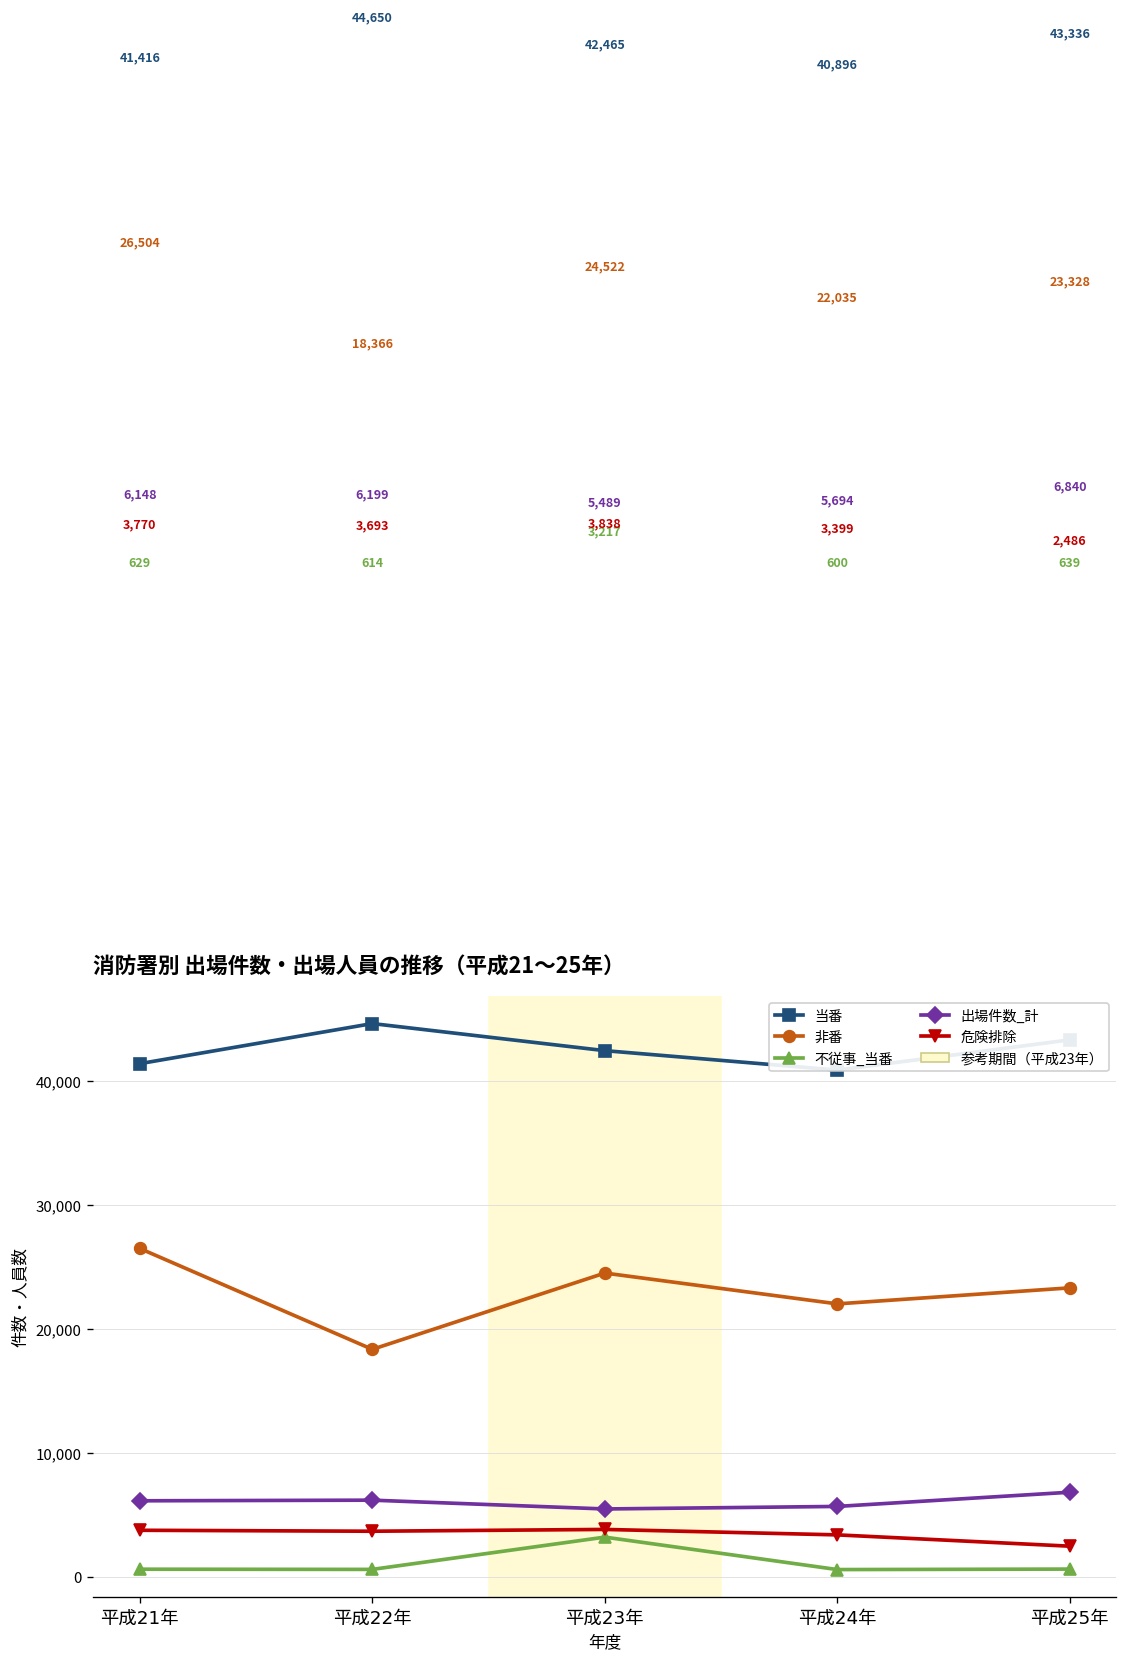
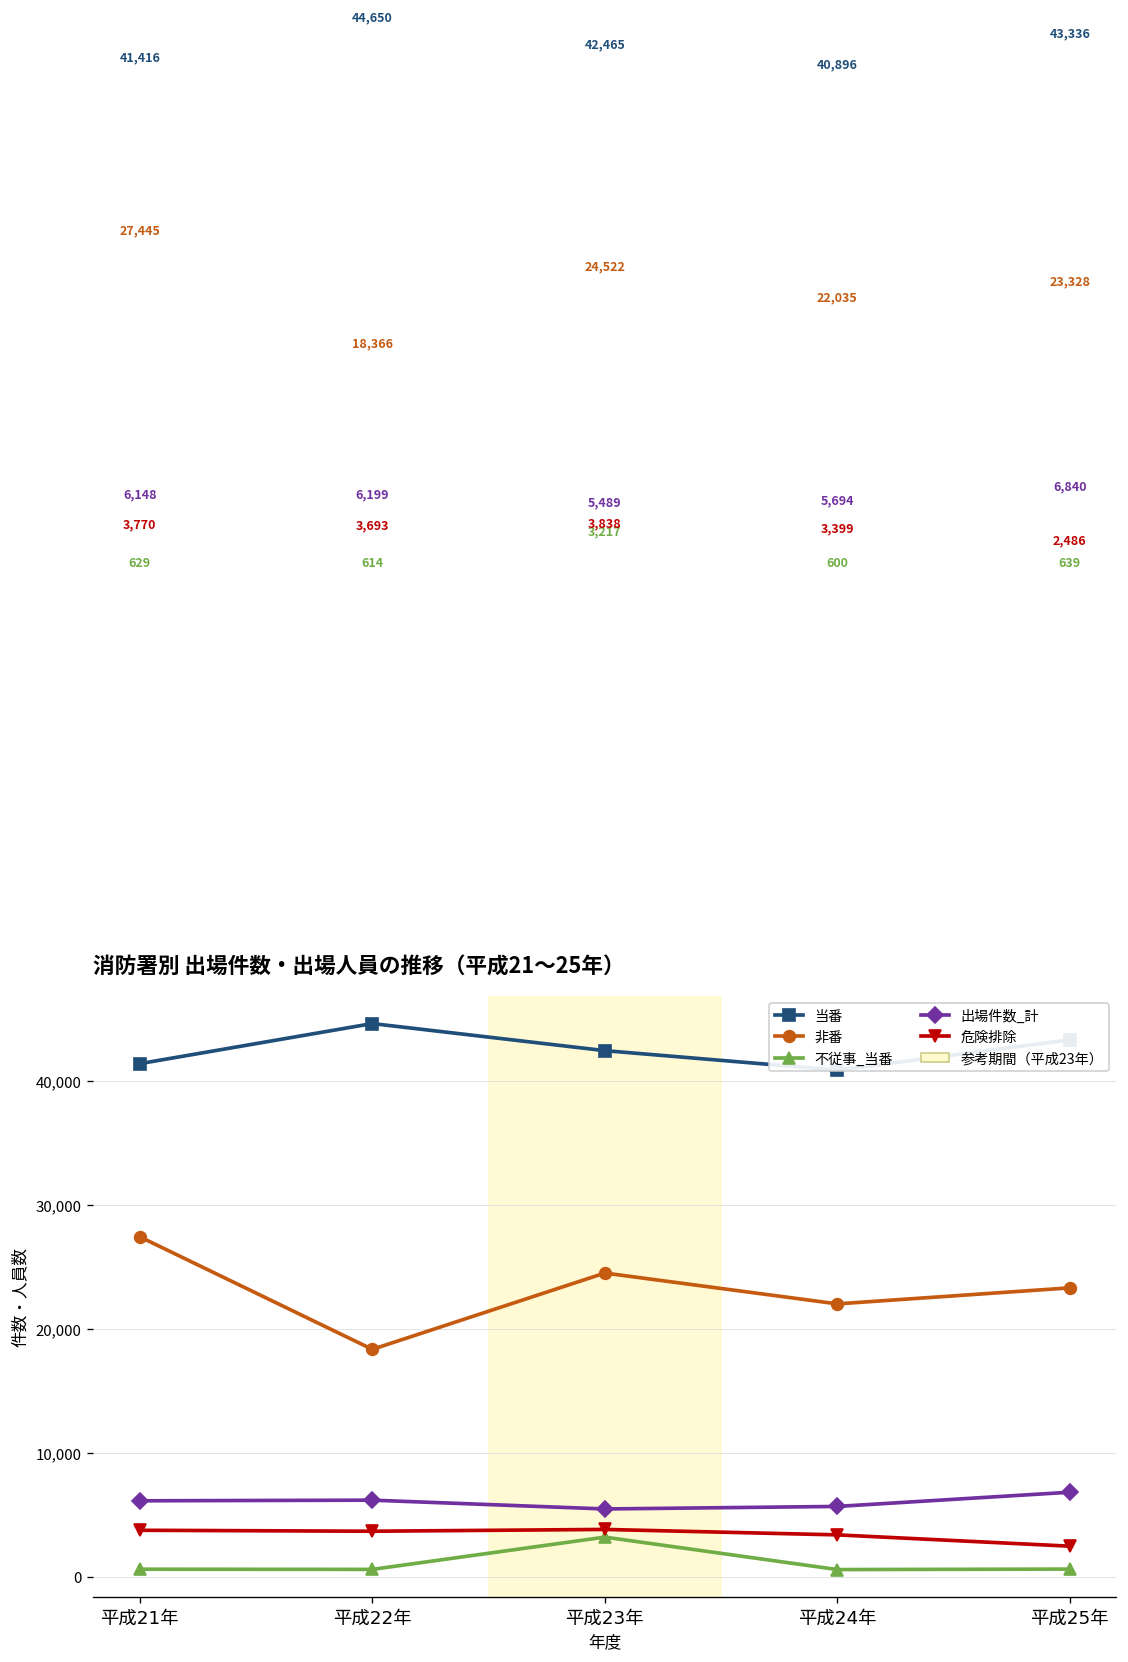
非番, 平成21年: 26,504 -> 27,445
